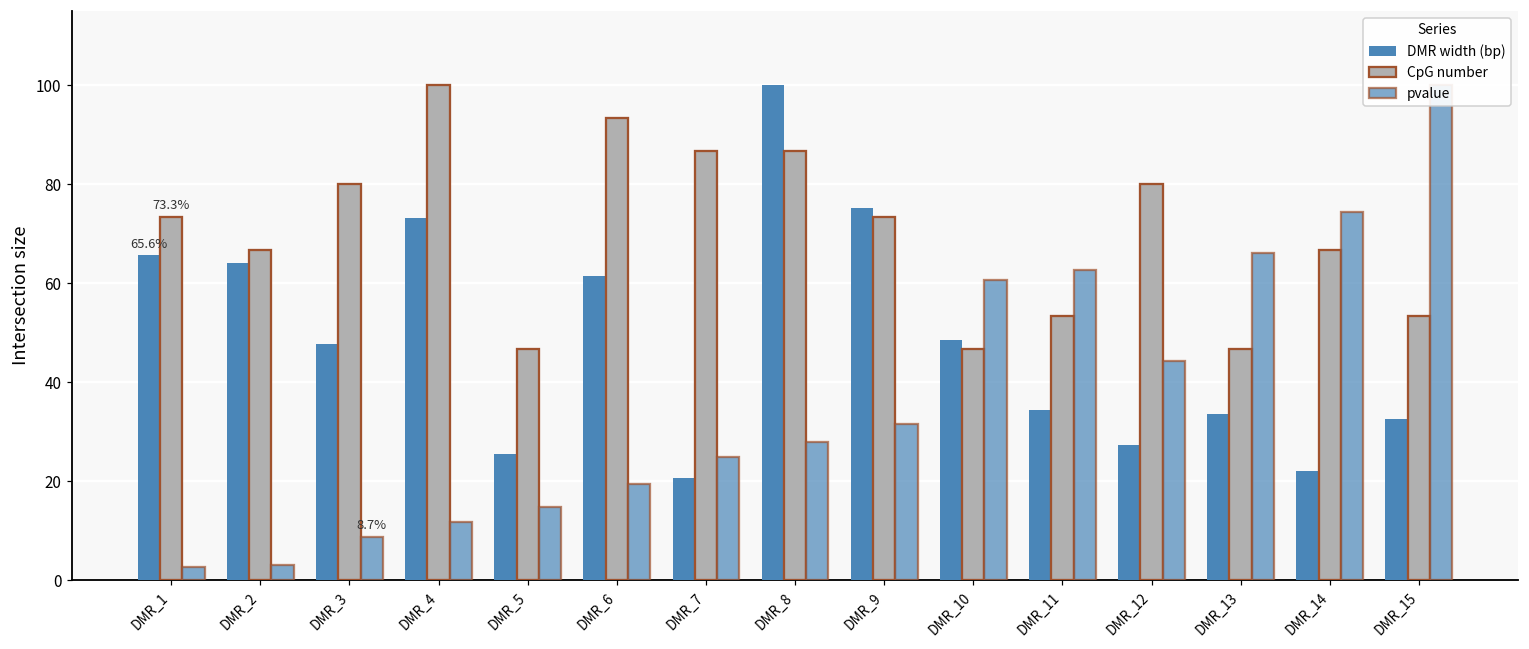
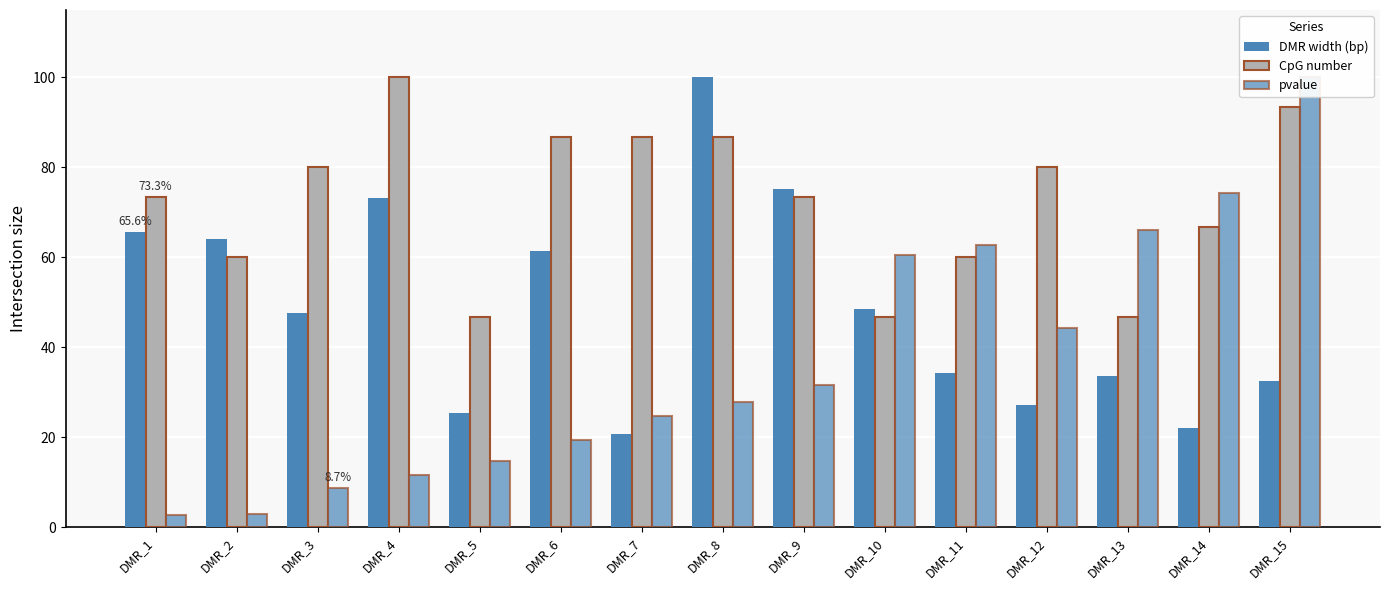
CpG number, DMR_2: 67 -> 60
CpG number, DMR_6: 93 -> 87
CpG number, DMR_11: 53 -> 60
CpG number, DMR_15: 53 -> 93
